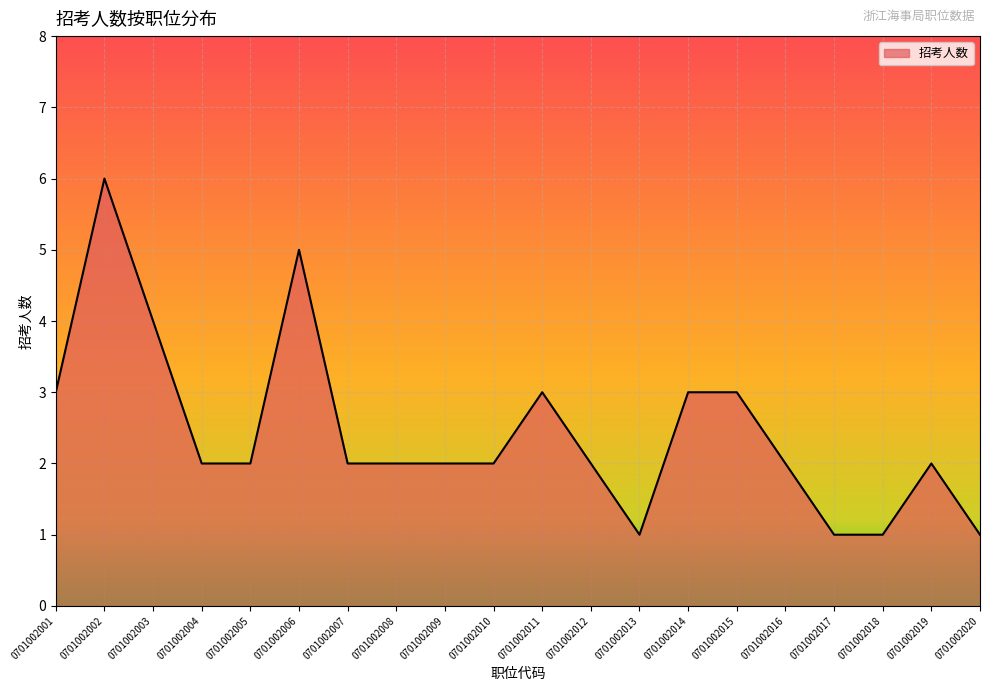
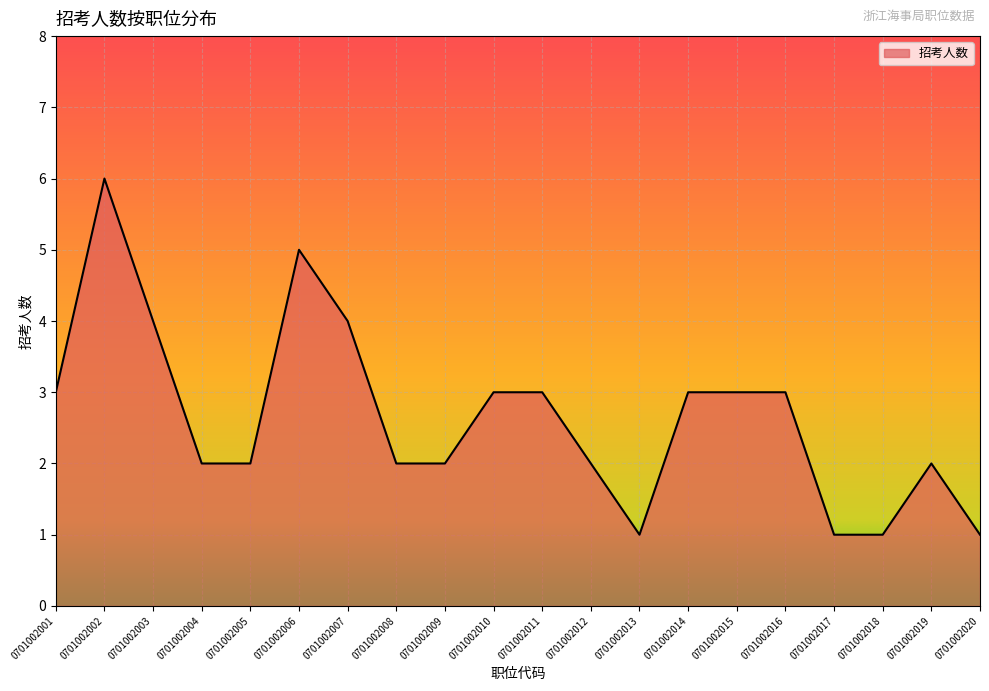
0701002007: 2 -> 4
0701002010: 2 -> 3
0701002016: 2 -> 3
